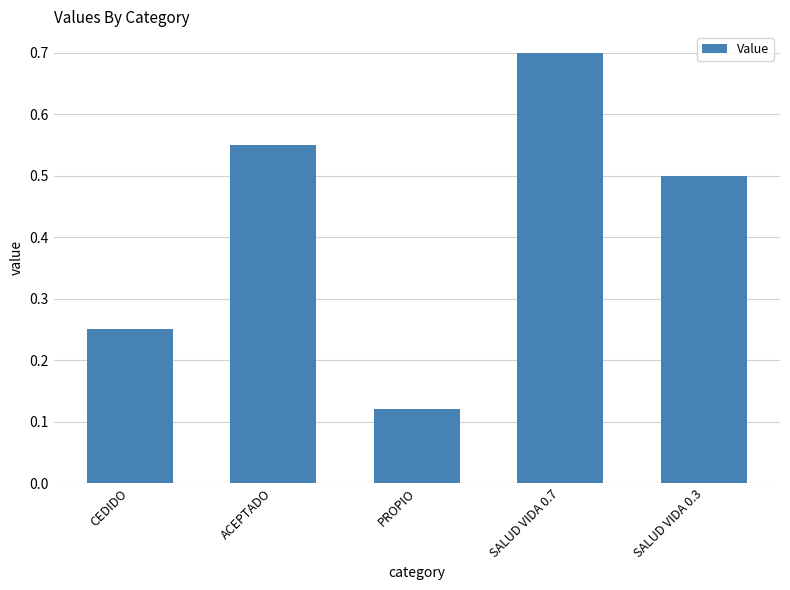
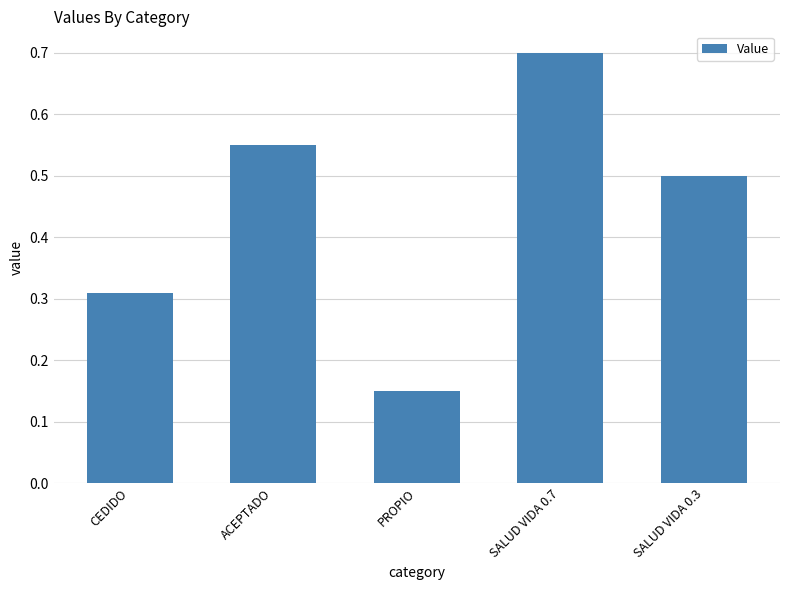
CEDIDO: 0.25 -> 0.31
PROPIO: 0.12 -> 0.15
